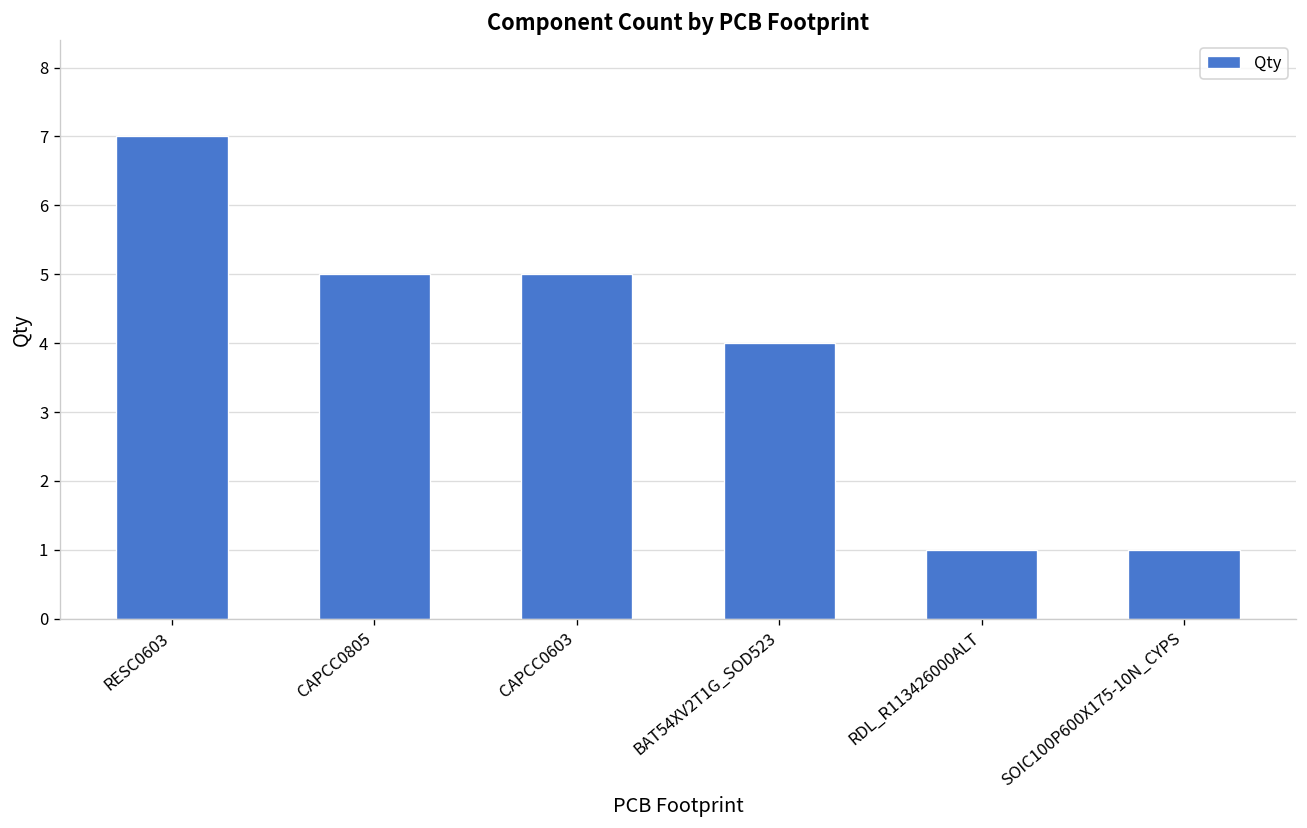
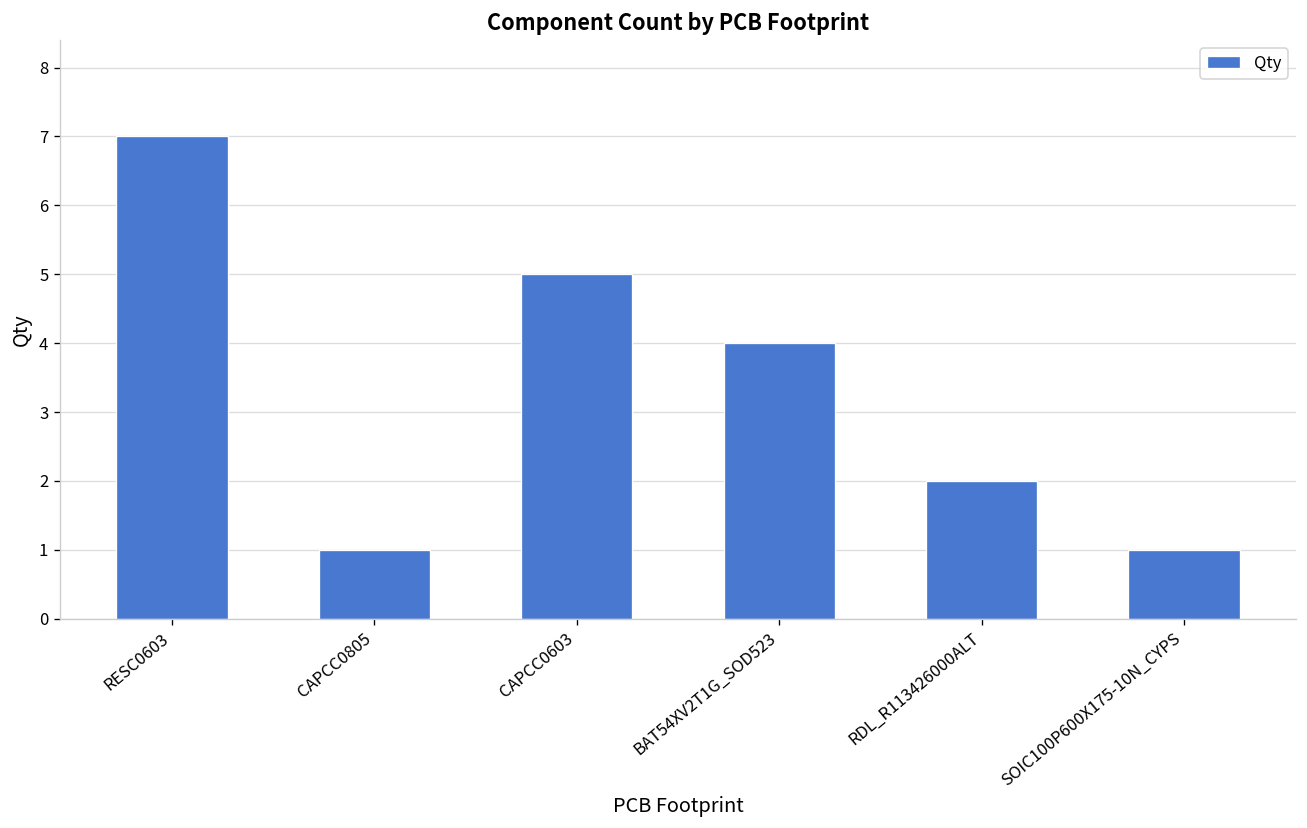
CAPCC0805: 5 -> 1
RDL_R113426000ALT: 1 -> 2
